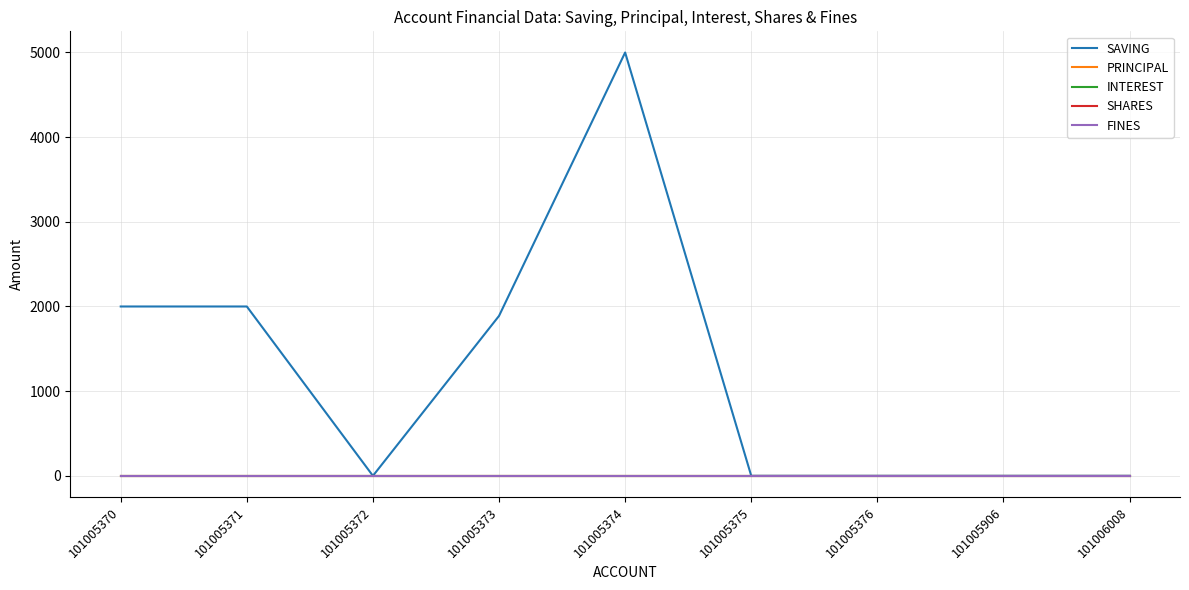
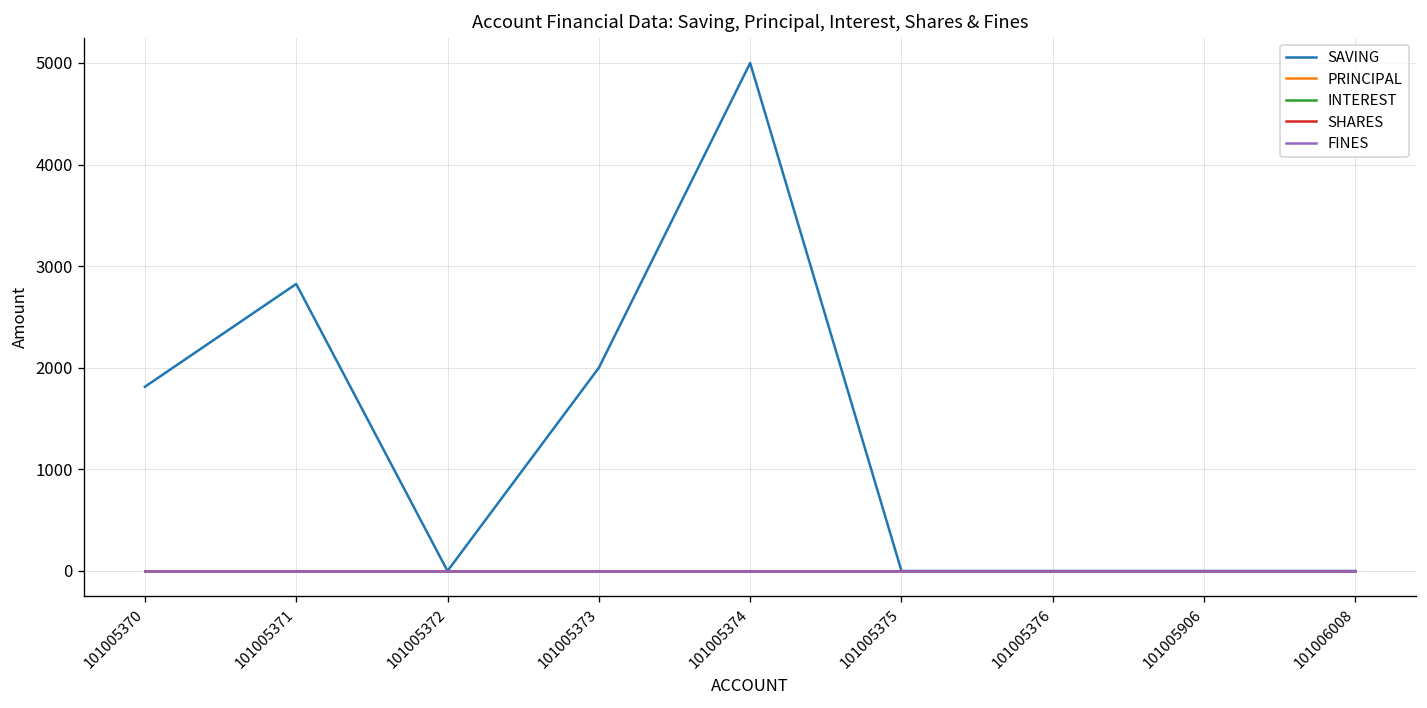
SAVING, 101005370: 2000 -> 1800
SAVING, 101005371: 2000 -> 2800
SAVING, 101005373: 1900 -> 2000
